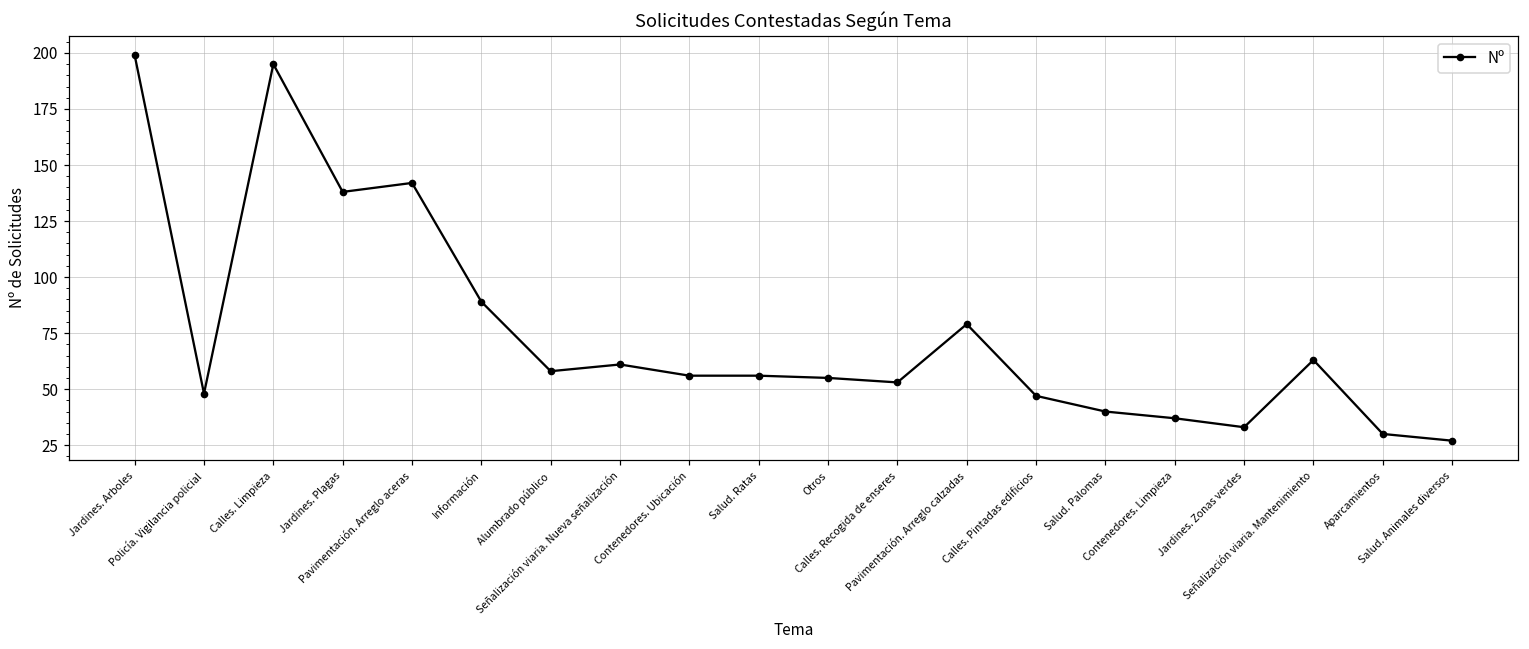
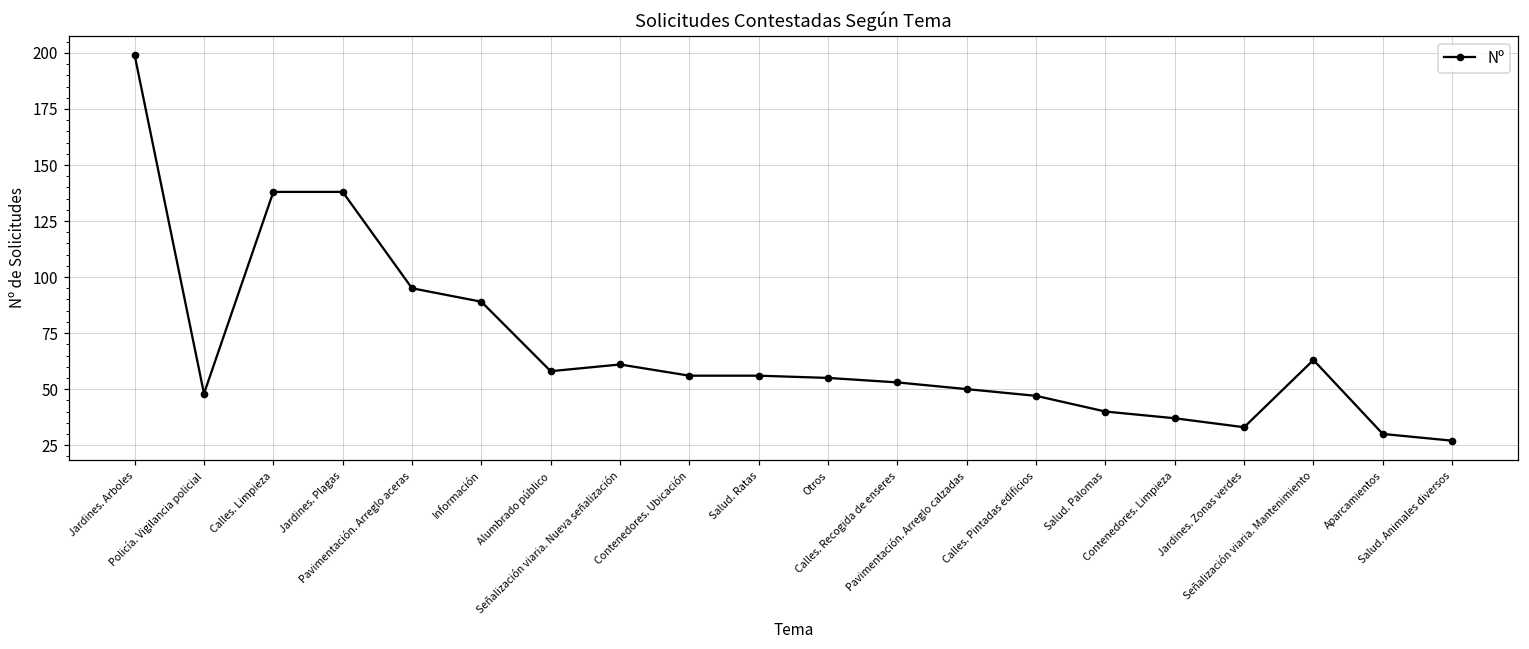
Calles. Limpieza: 195 -> 138
Pavimentación. Arreglo aceras: 142 -> 95
Pavimentación. Arreglo calzadas: 79 -> 50
